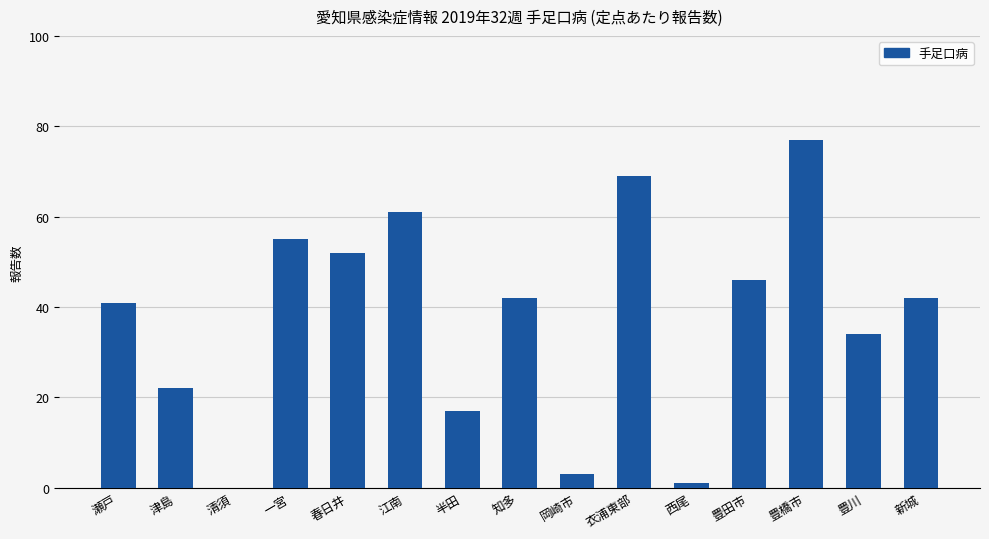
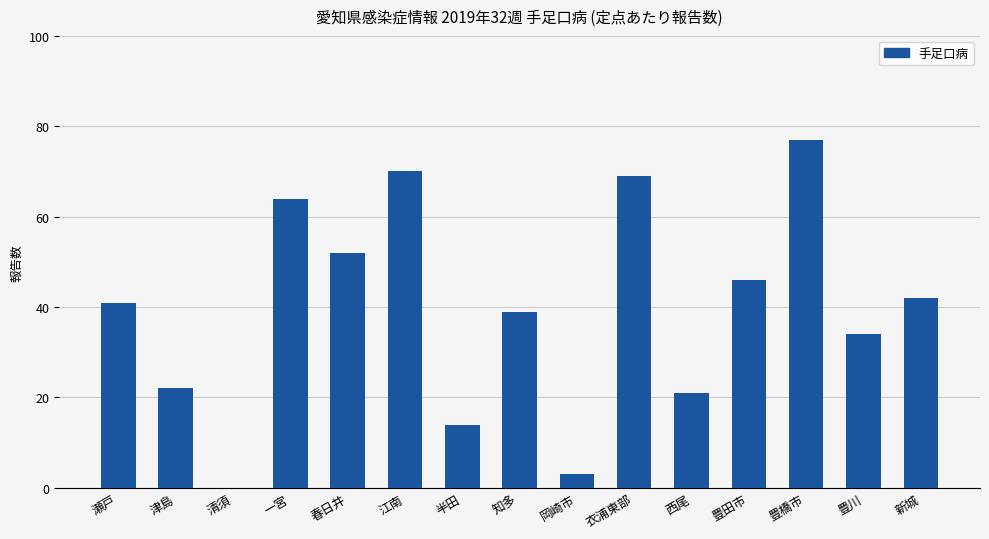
一宮: 55 -> 64
江南: 61 -> 70
半田: 17 -> 14
知多: 42 -> 39
西尾: 1 -> 21
